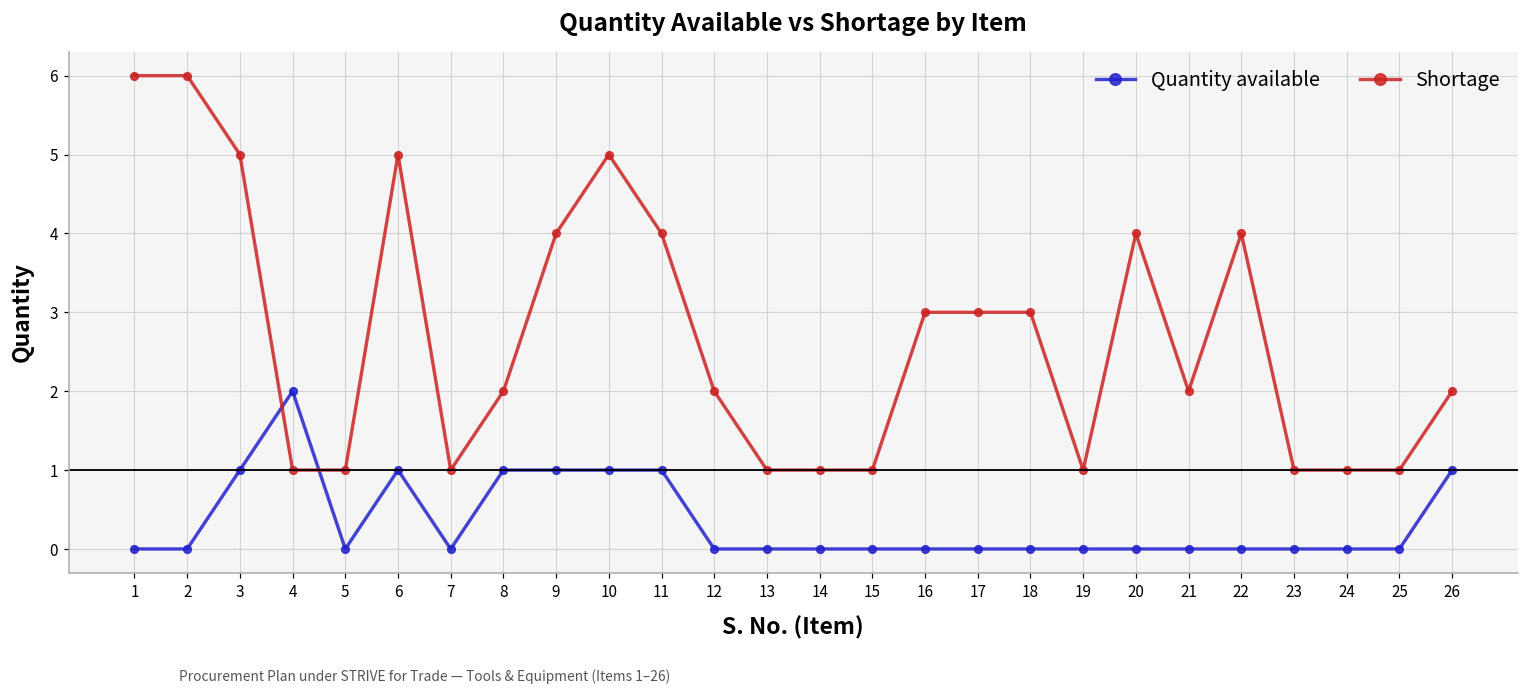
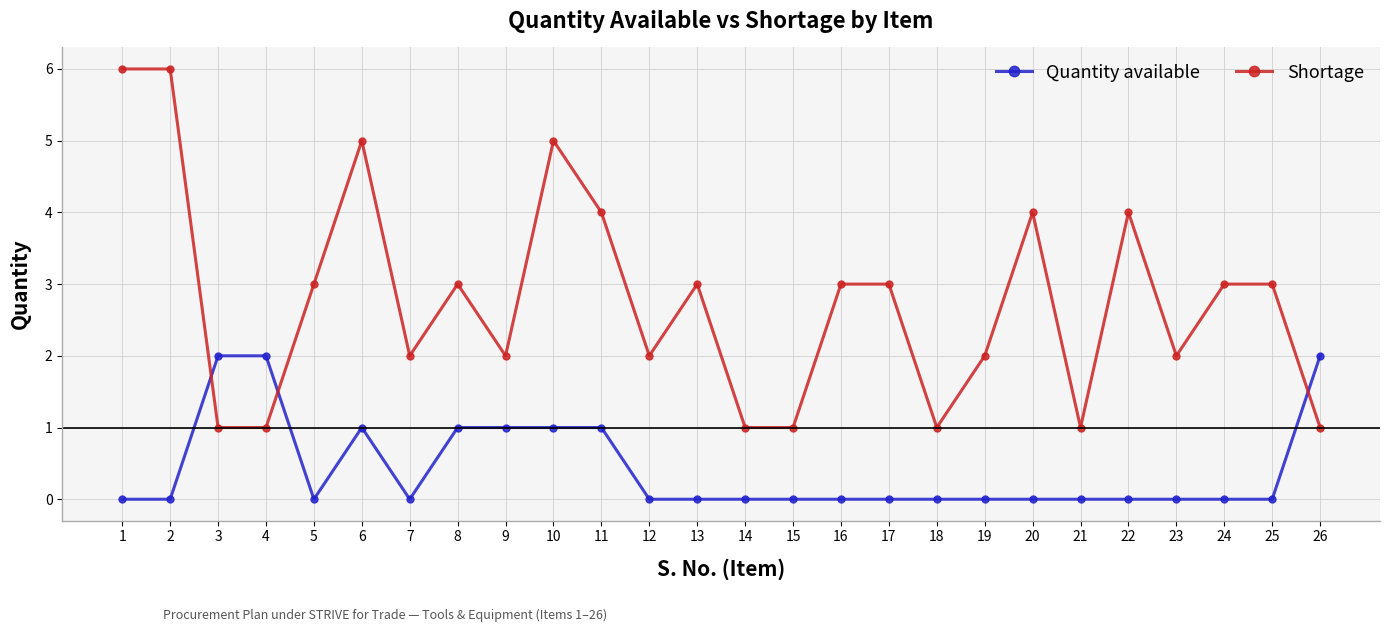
Quantity available, 3: 1 -> 2
Shortage, 3: 5 -> 1
Shortage, 5: 1 -> 3
Shortage, 7: 1 -> 2
Shortage, 8: 2 -> 3
Shortage, 9: 4 -> 2
Shortage, 13: 1 -> 3
Shortage, 18: 3 -> 1
Shortage, 19: 1 -> 2
Shortage, 21: 2 -> 1
Shortage, 23: 1 -> 2
Shortage, 24: 1 -> 3
Shortage, 25: 1 -> 3
Quantity available, 26: 1 -> 2
Shortage, 26: 2 -> 1
